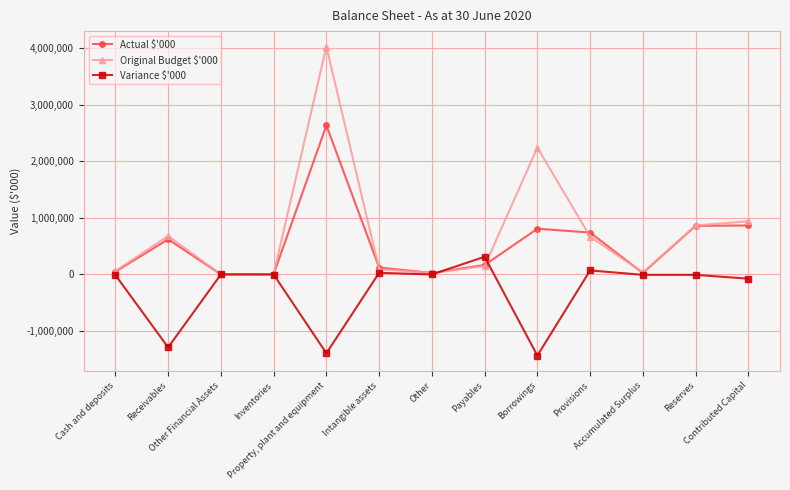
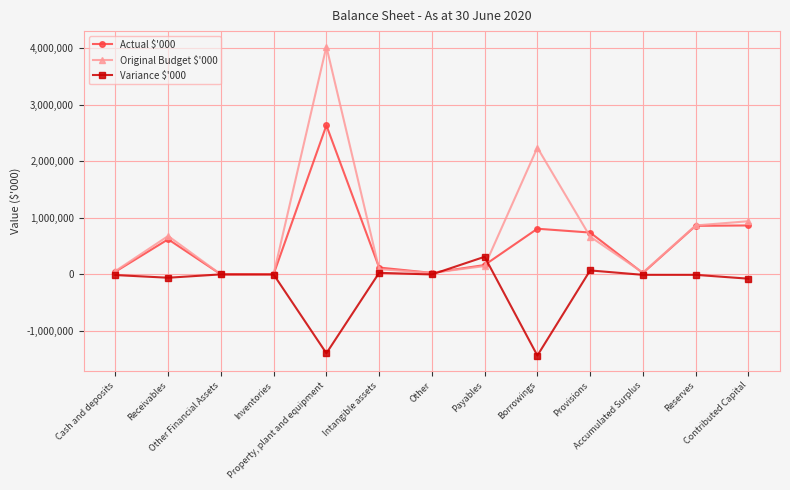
Variance $'000, Receivables: -1,300,000 -> -100,000
